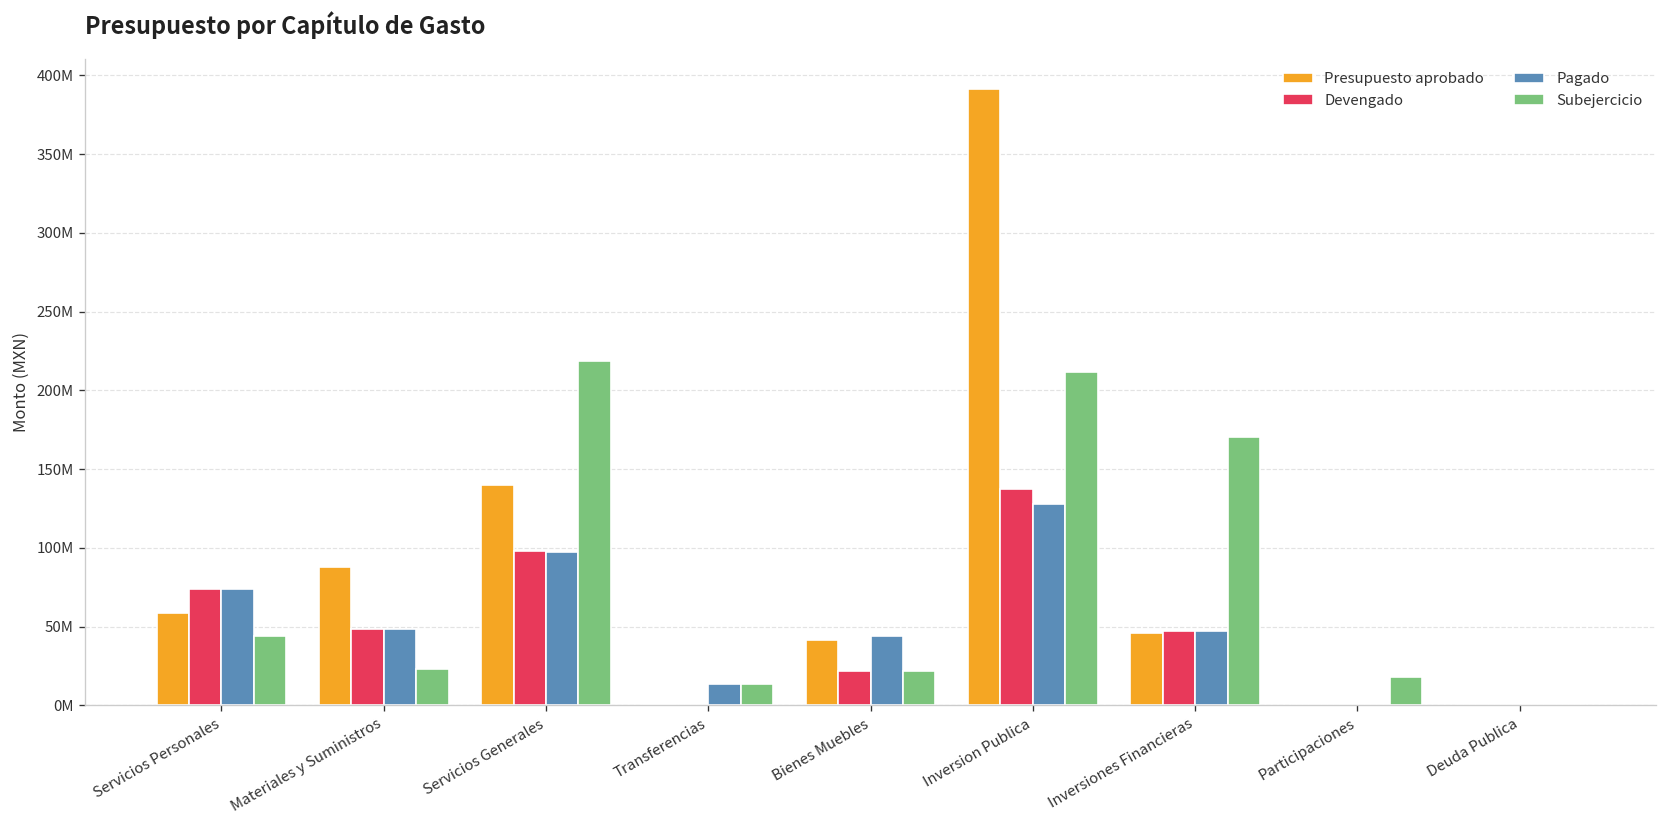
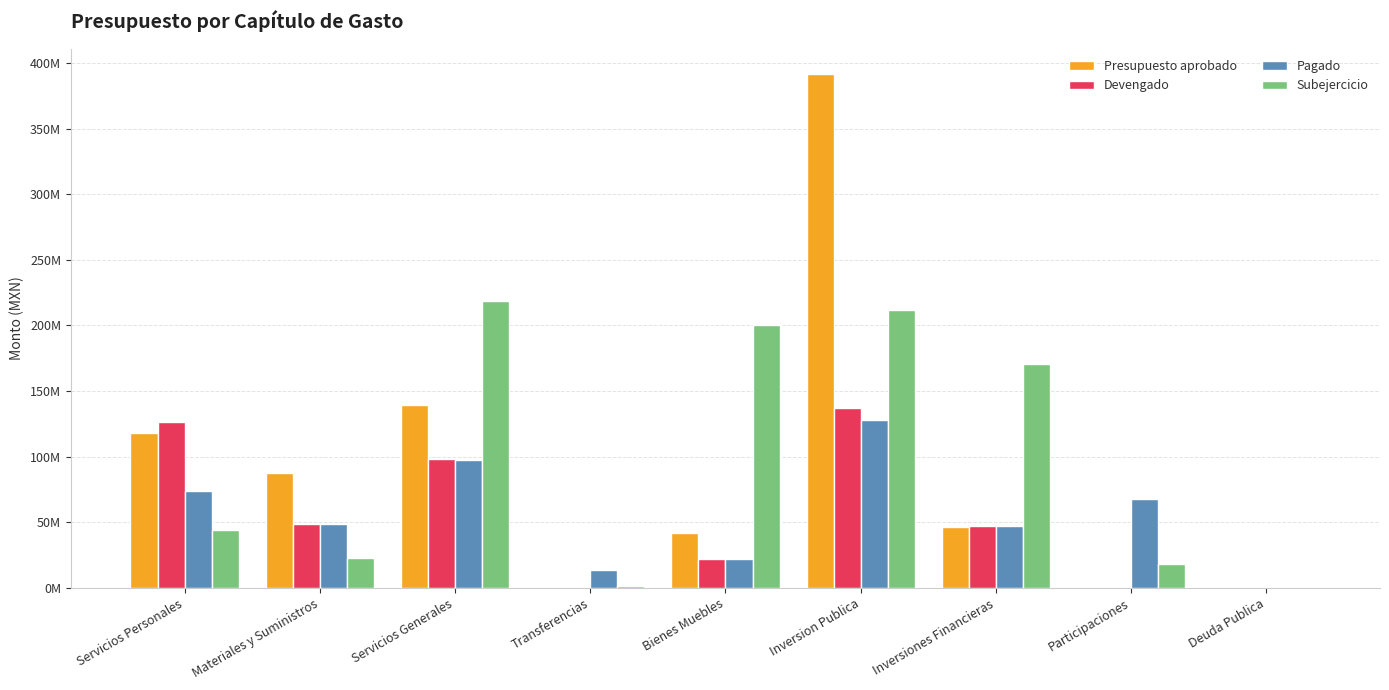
Presupuesto aprobado, Servicios Personales: 59000000 -> 118000000
Devengado, Servicios Personales: 74000000 -> 126000000
Subejercicio, Transferencias: 14000000 -> 1000000
Pagado, Bienes Muebles: 44000000 -> 22000000
Subejercicio, Bienes Muebles: 22000000 -> 201000000
Pagado, Participaciones: 0 -> 68000000
